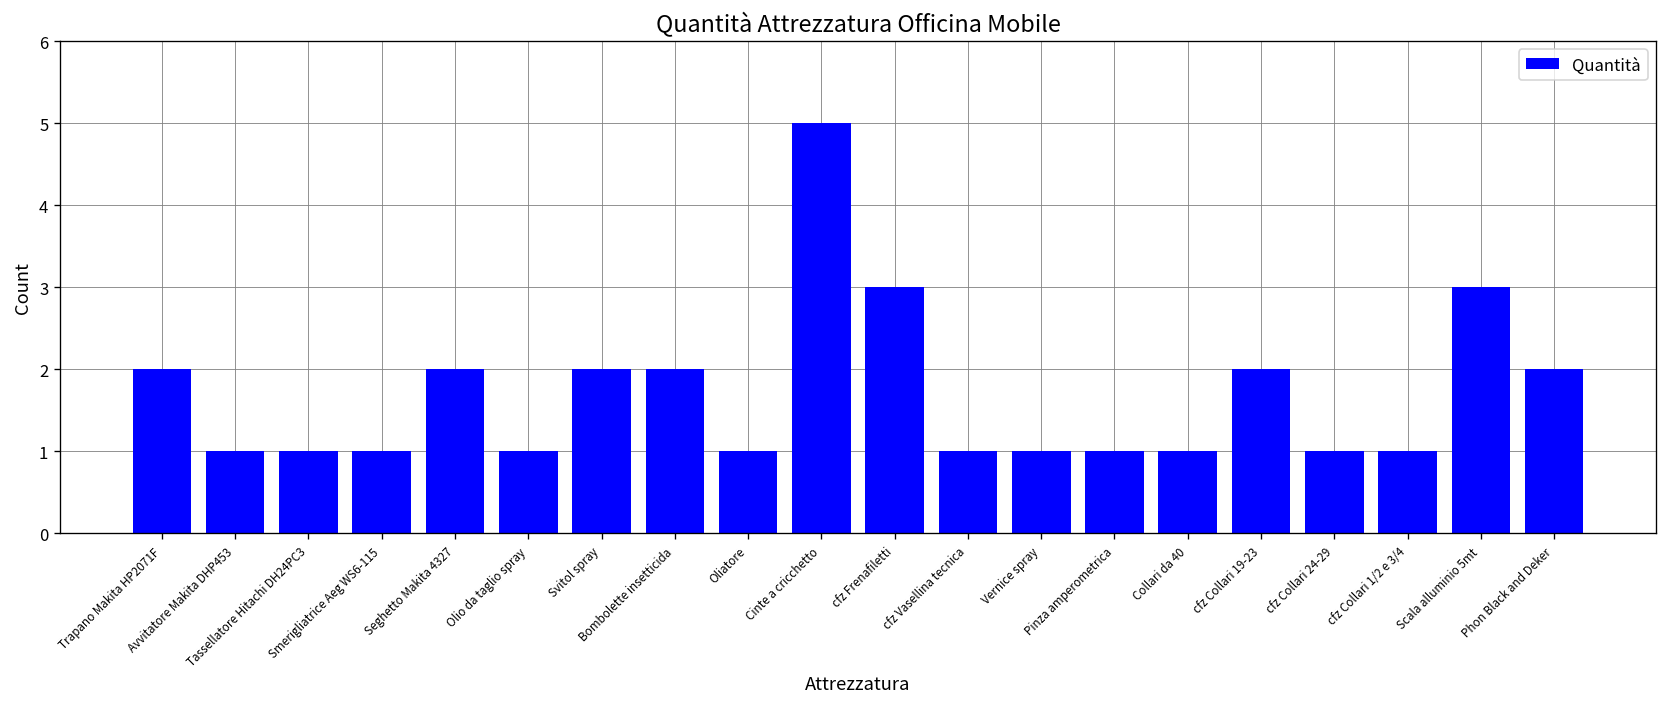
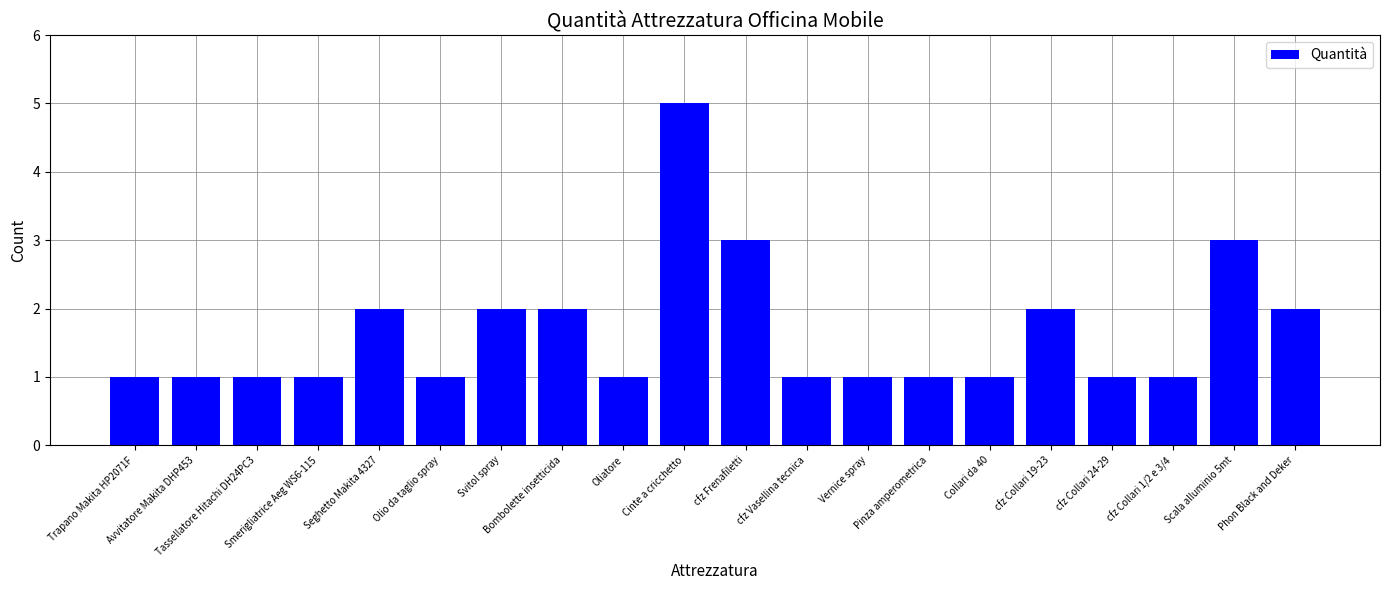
Trapano Makita HP2071F: 2 -> 1
